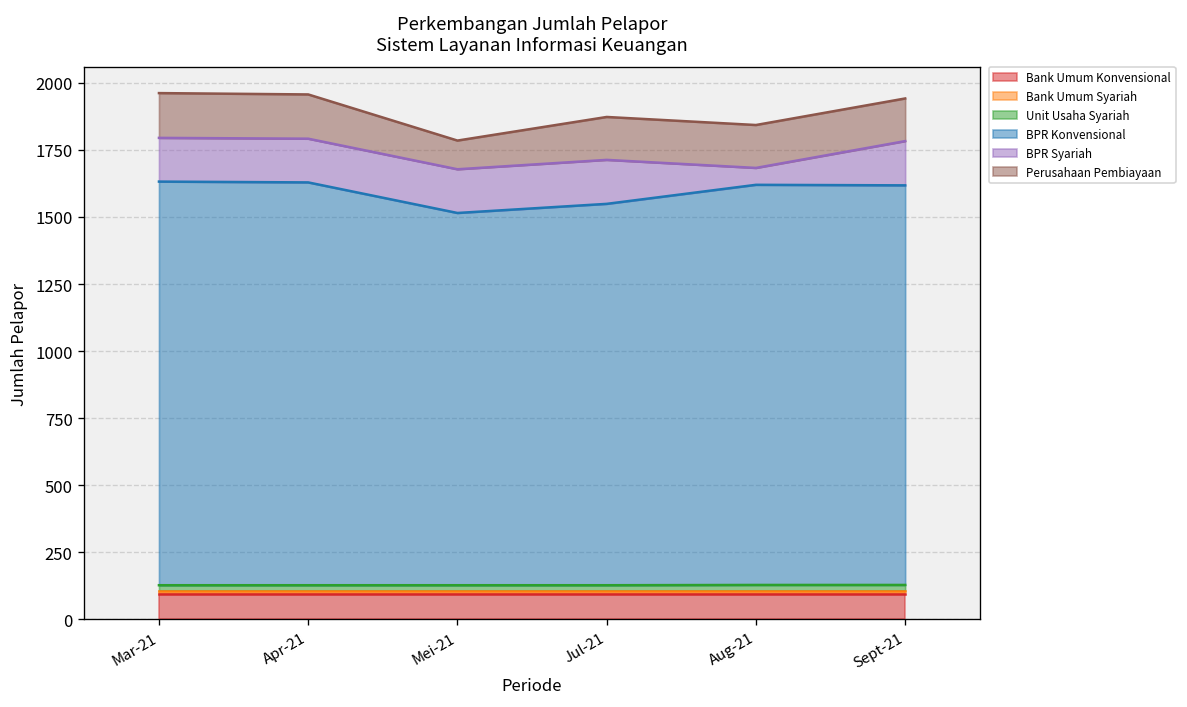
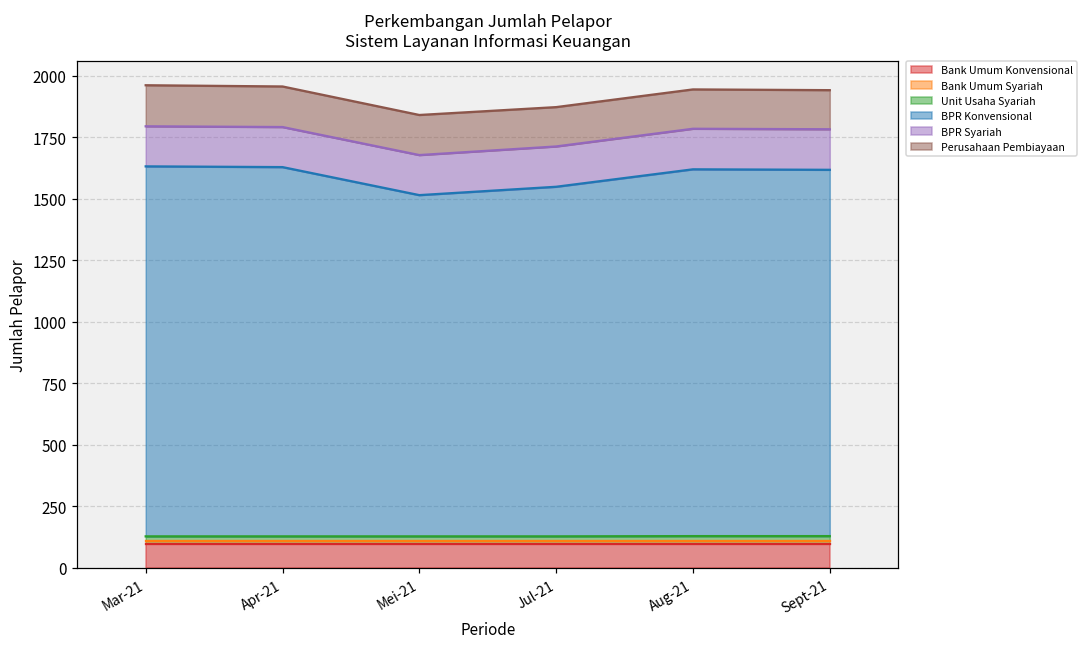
Perusahaan Pembiayaan, Mei-21: 110 -> 160
BPR Syariah, Aug-21: 60 -> 170
